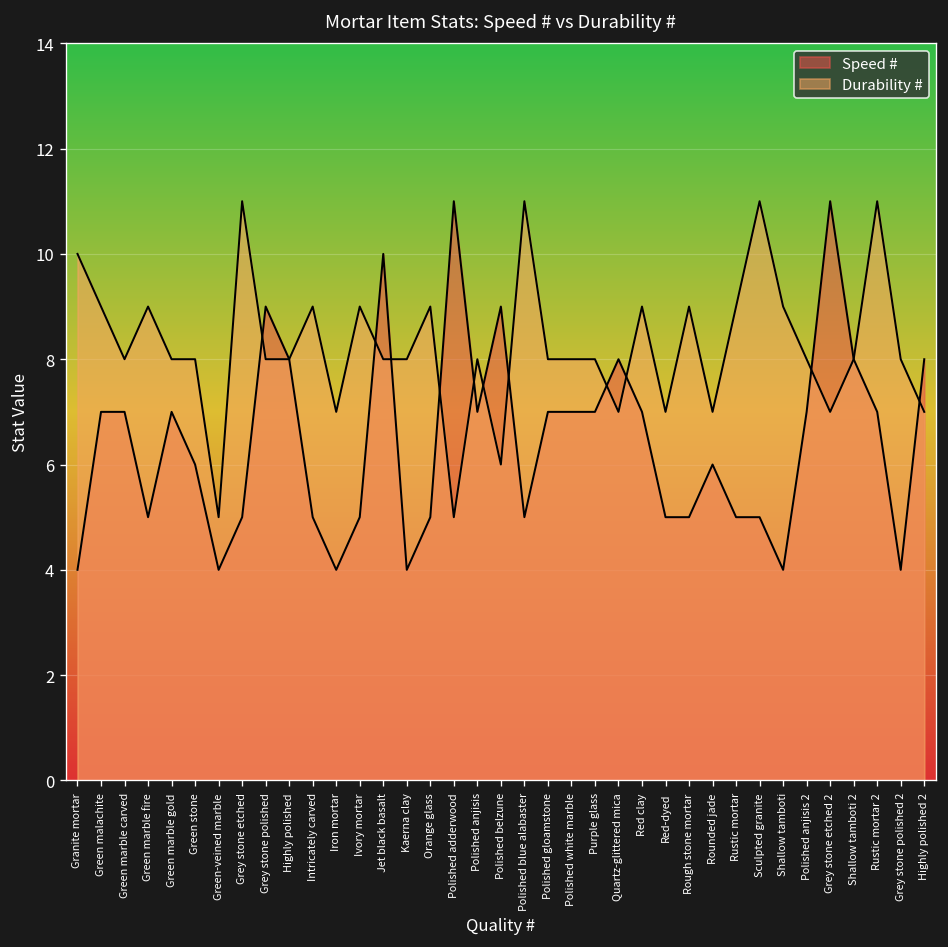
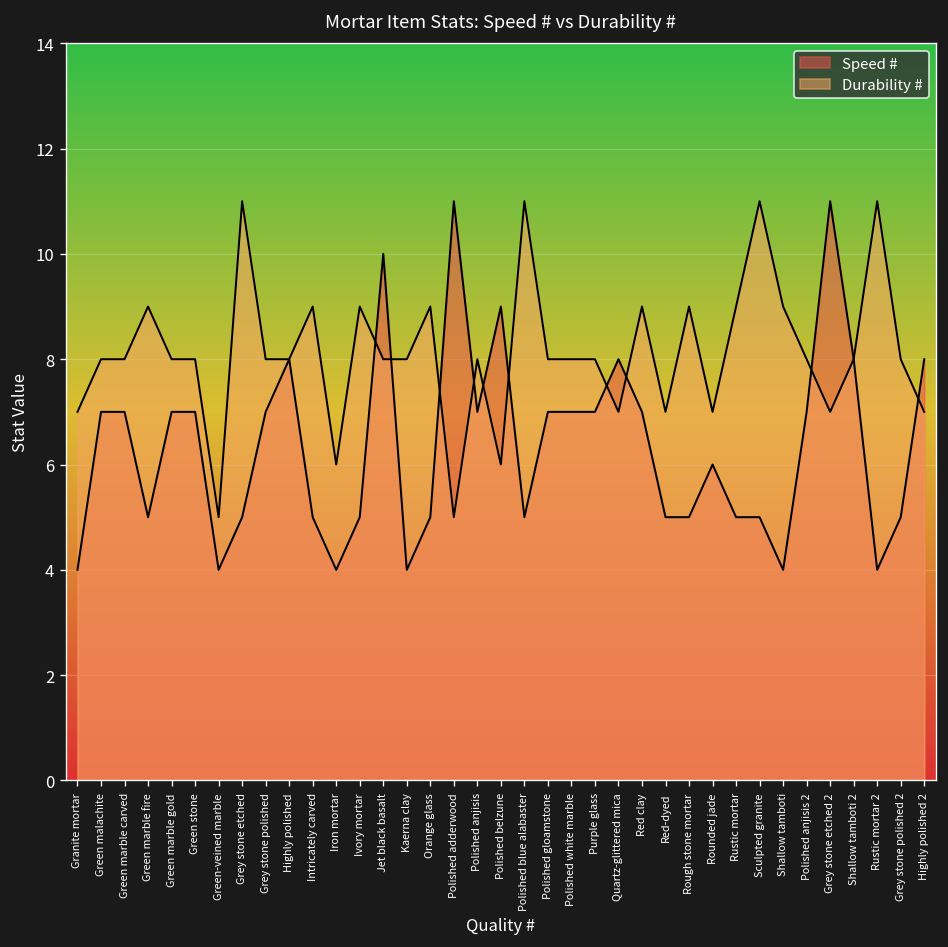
Durability #, Granite mortar: 10 -> 7
Durability #, Green malachite: 9 -> 8
Speed #, Green stone: 6 -> 7
Speed #, Grey stone polished: 9 -> 7
Durability #, Iron mortar: 7 -> 6
Speed #, Rustic mortar 2: 7 -> 4
Speed #, Grey stone polished 2: 4 -> 5
